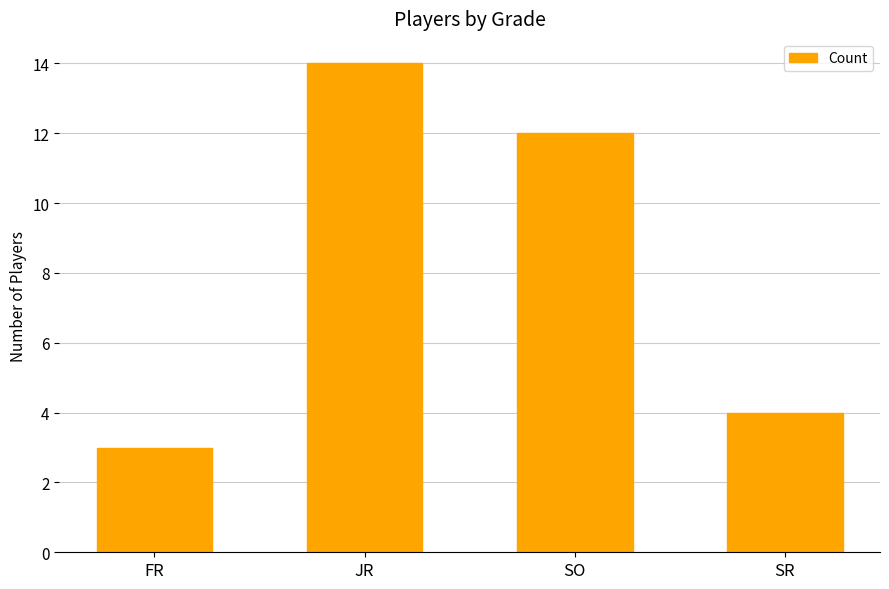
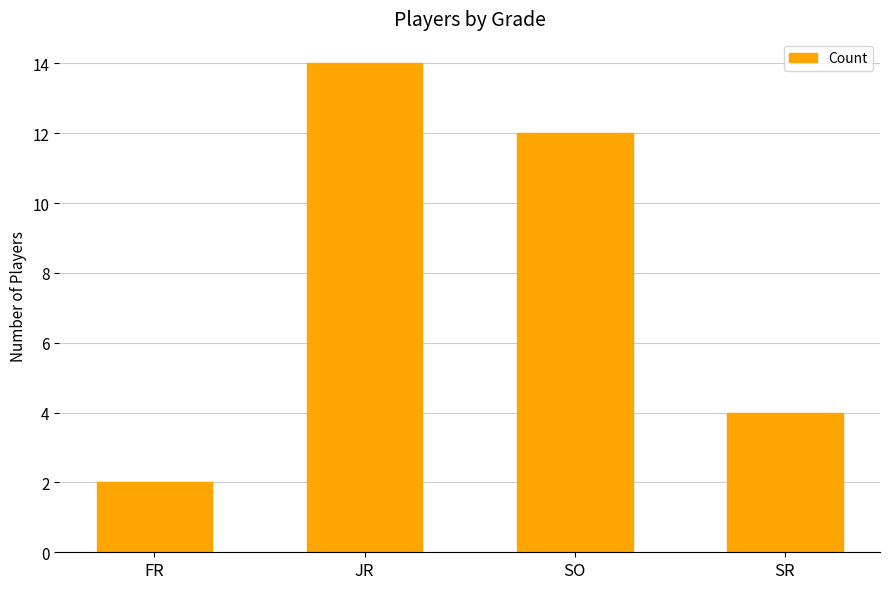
FR: 3 -> 2
